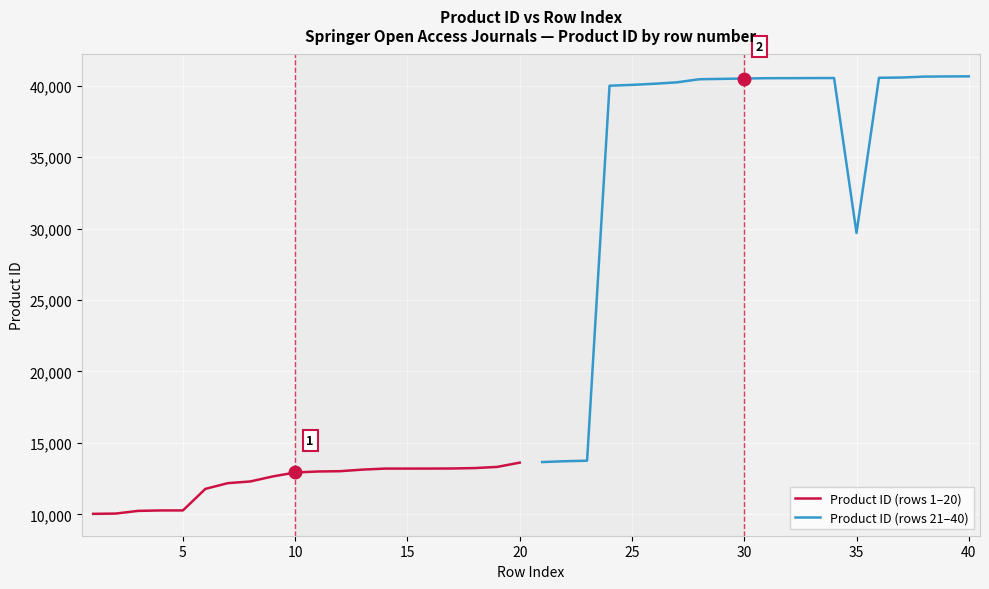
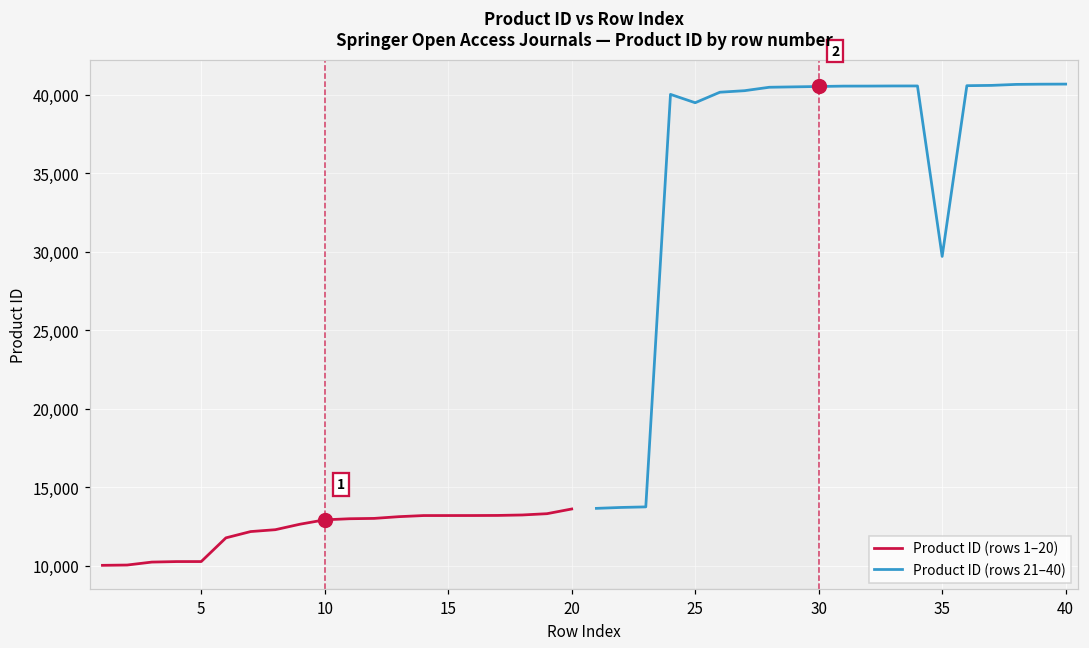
Product ID (rows 21–40), 25: 40,100 -> 39,500
